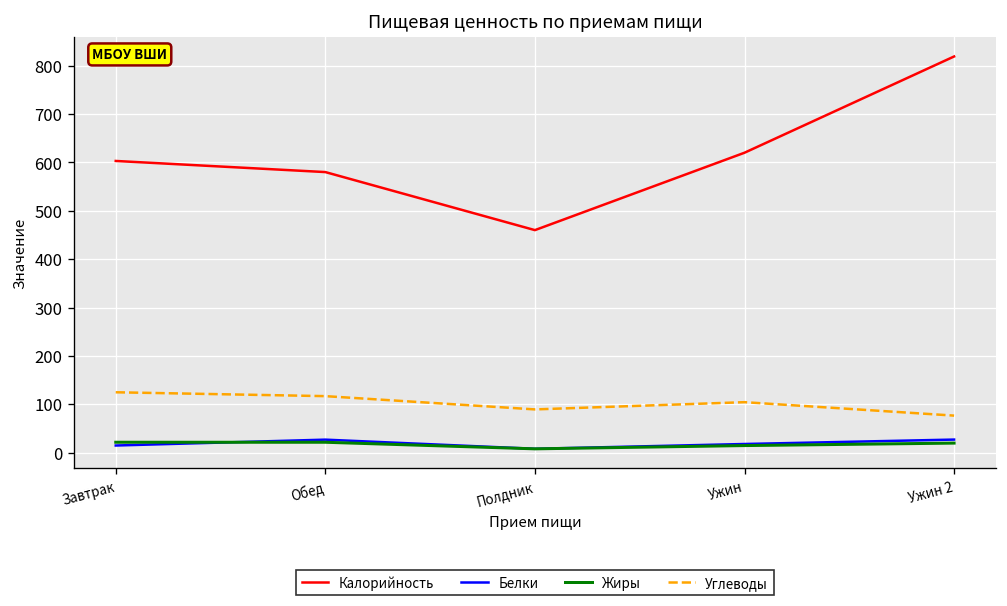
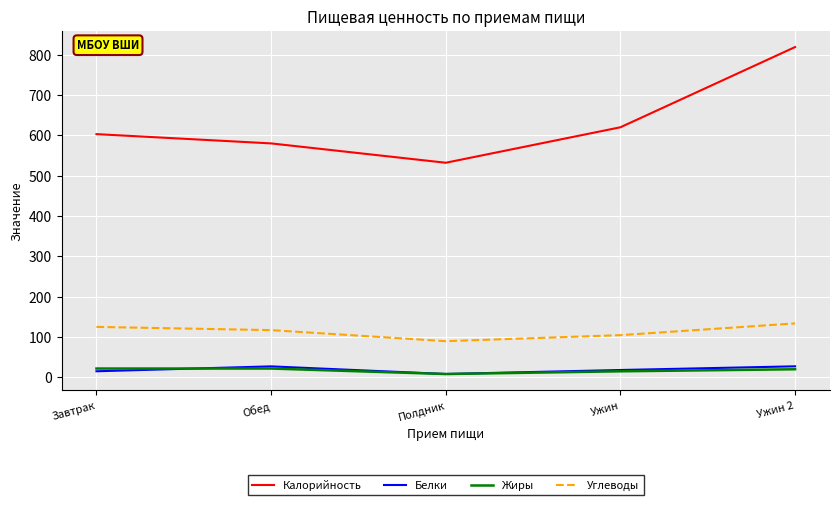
Калорийность, Полдник: 460 -> 530
Углеводы, Ужин 2: 80 -> 130
